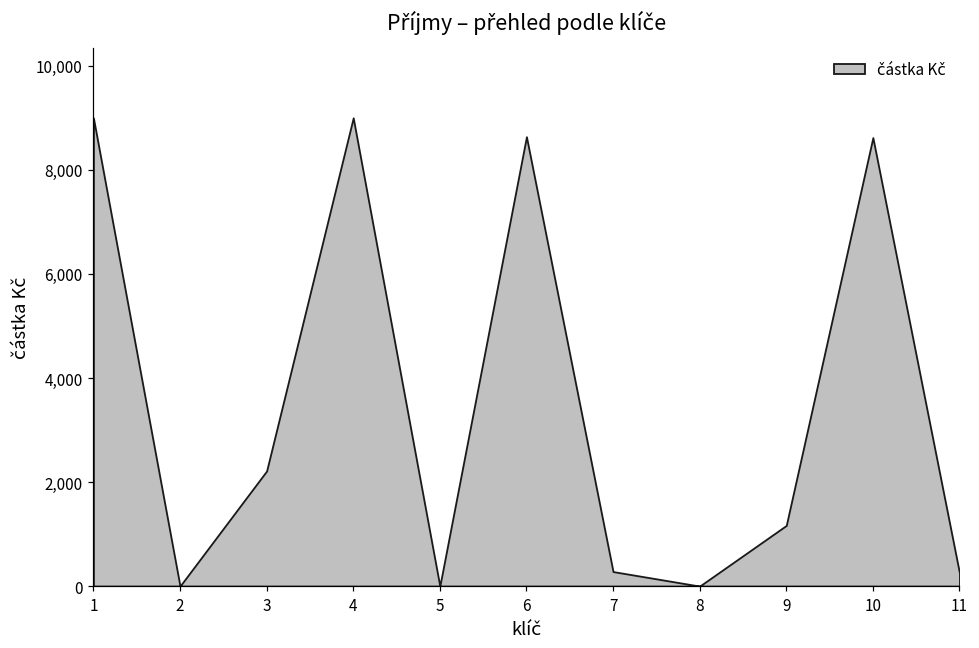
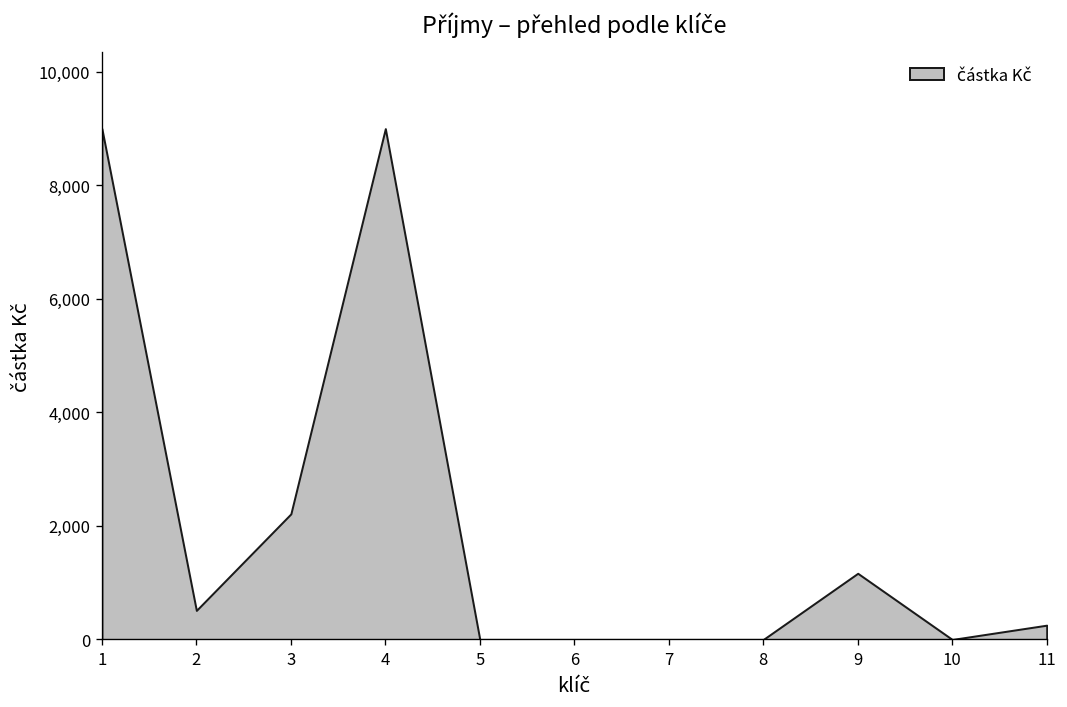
2: 0 -> 500
6: 8,600 -> 0
7: 300 -> 0
10: 8,600 -> 0
